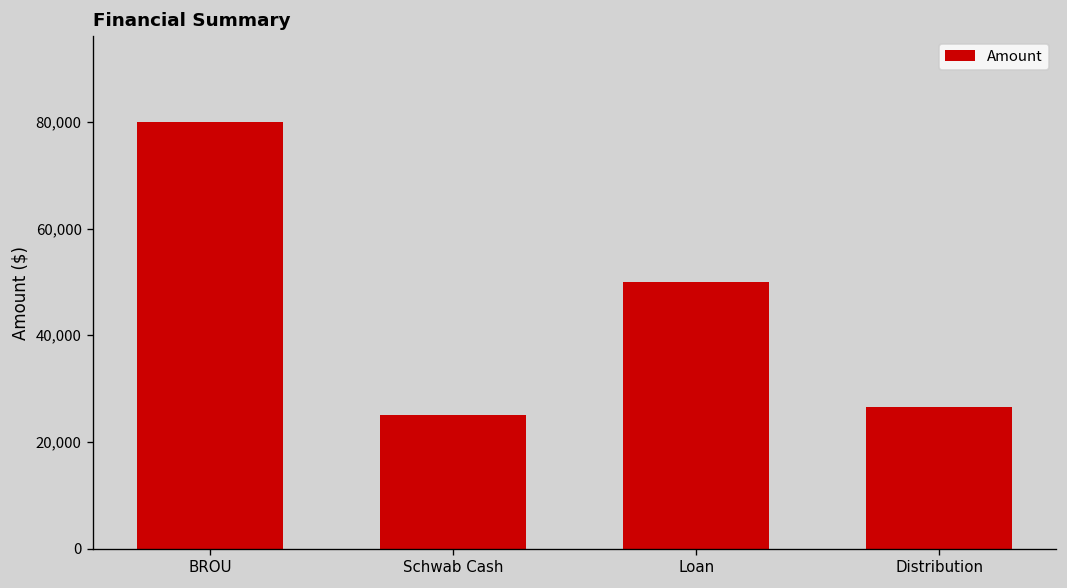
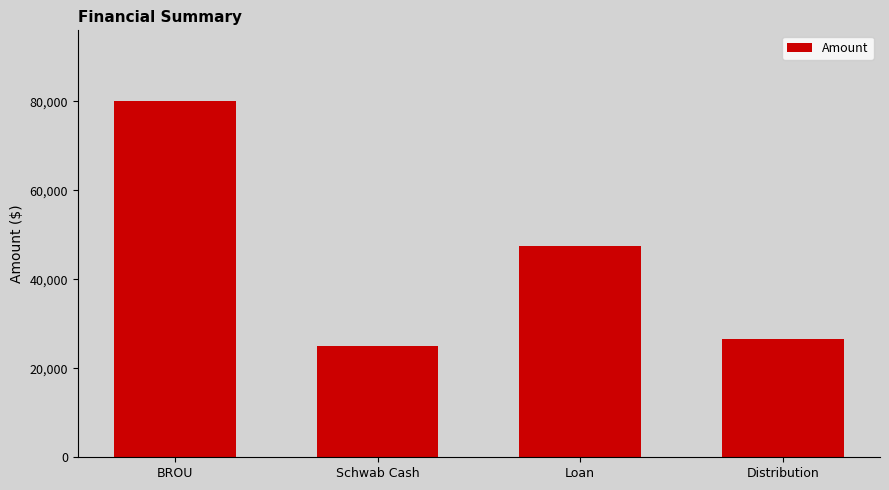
Loan: 50,000 -> 47,000
